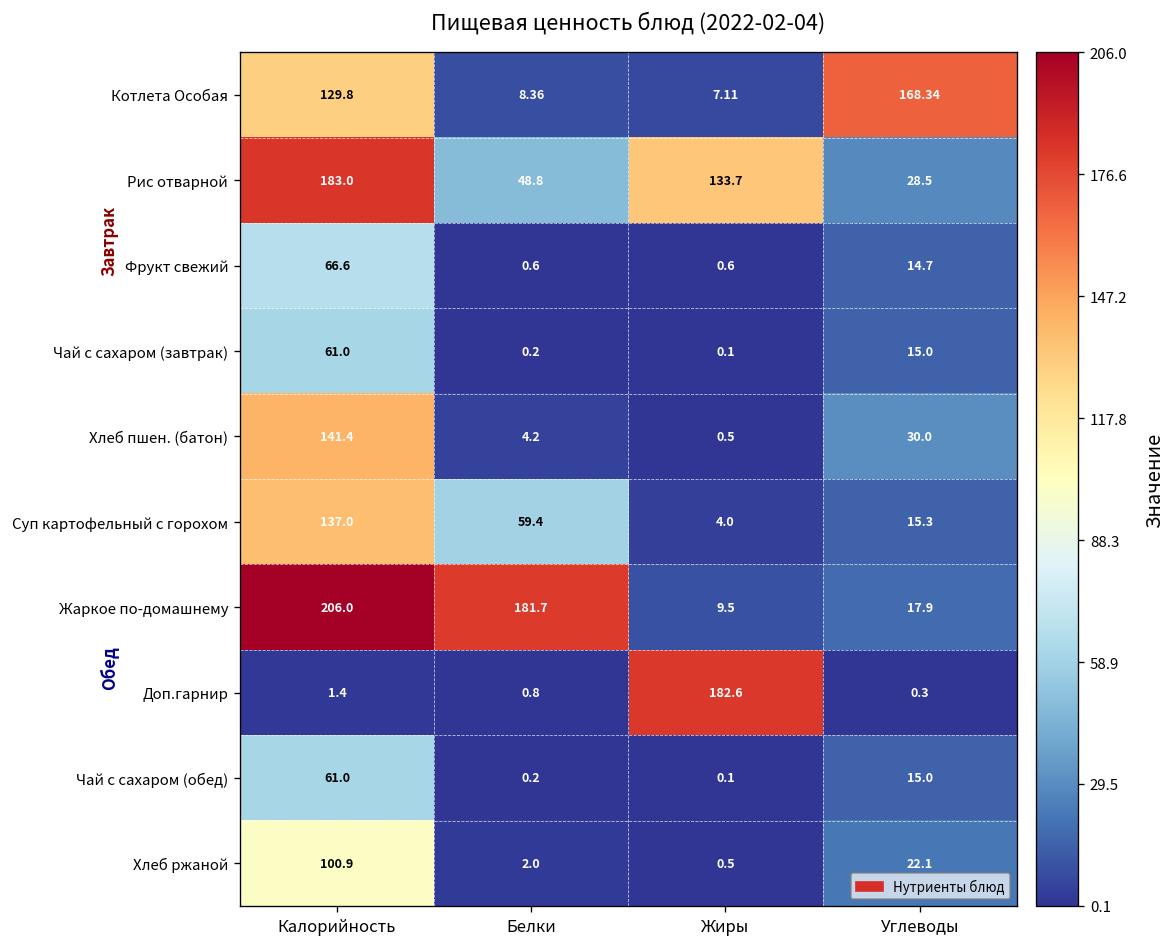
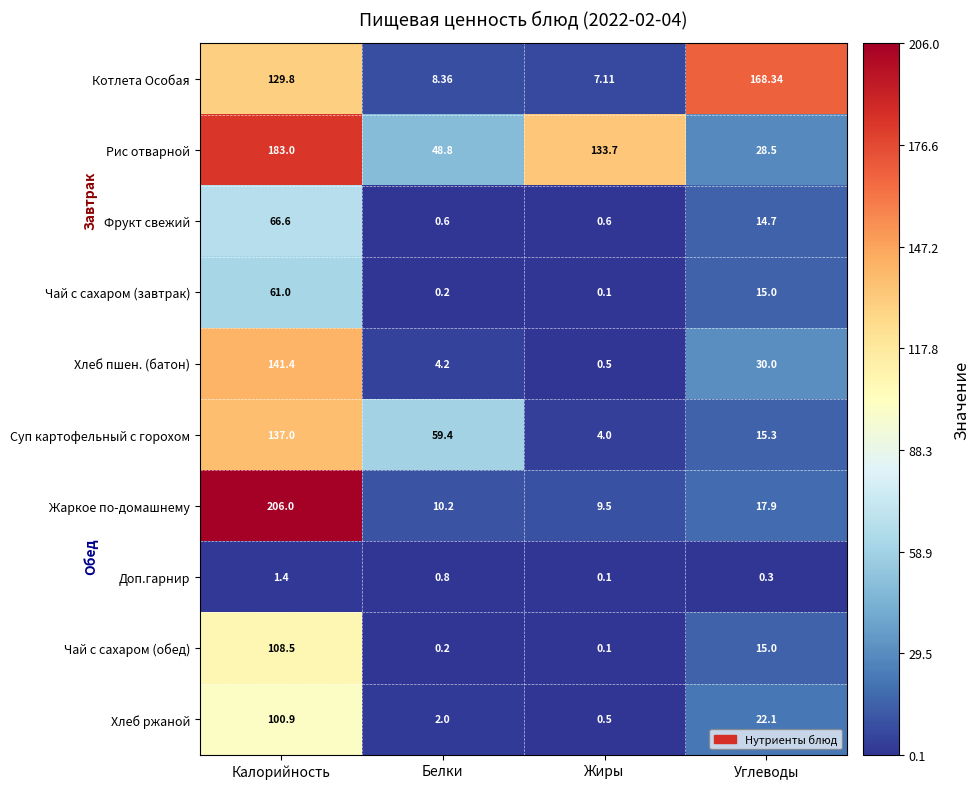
Жаркое по-домашнему, Белки: 181.7 -> 10.2
Доп.гарнир, Жиры: 182.6 -> 0.1
Чай с сахаром (обед), Калорийность: 61.0 -> 108.5
